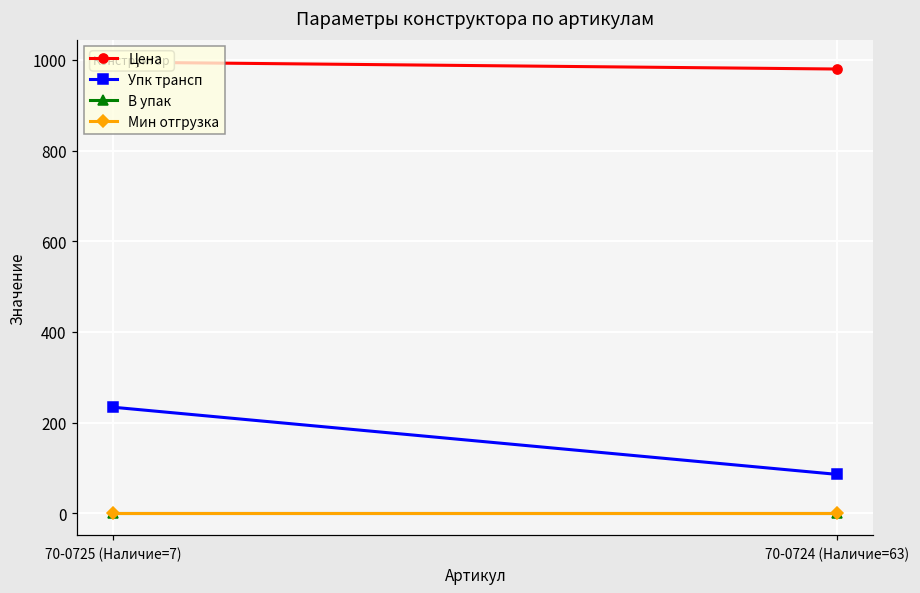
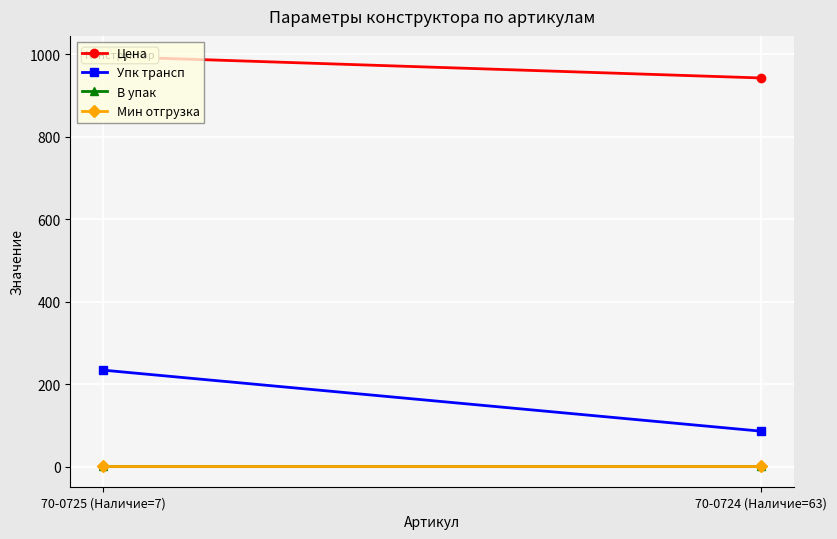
Цена, 70-0724 (Наличие=63): 980 -> 940
